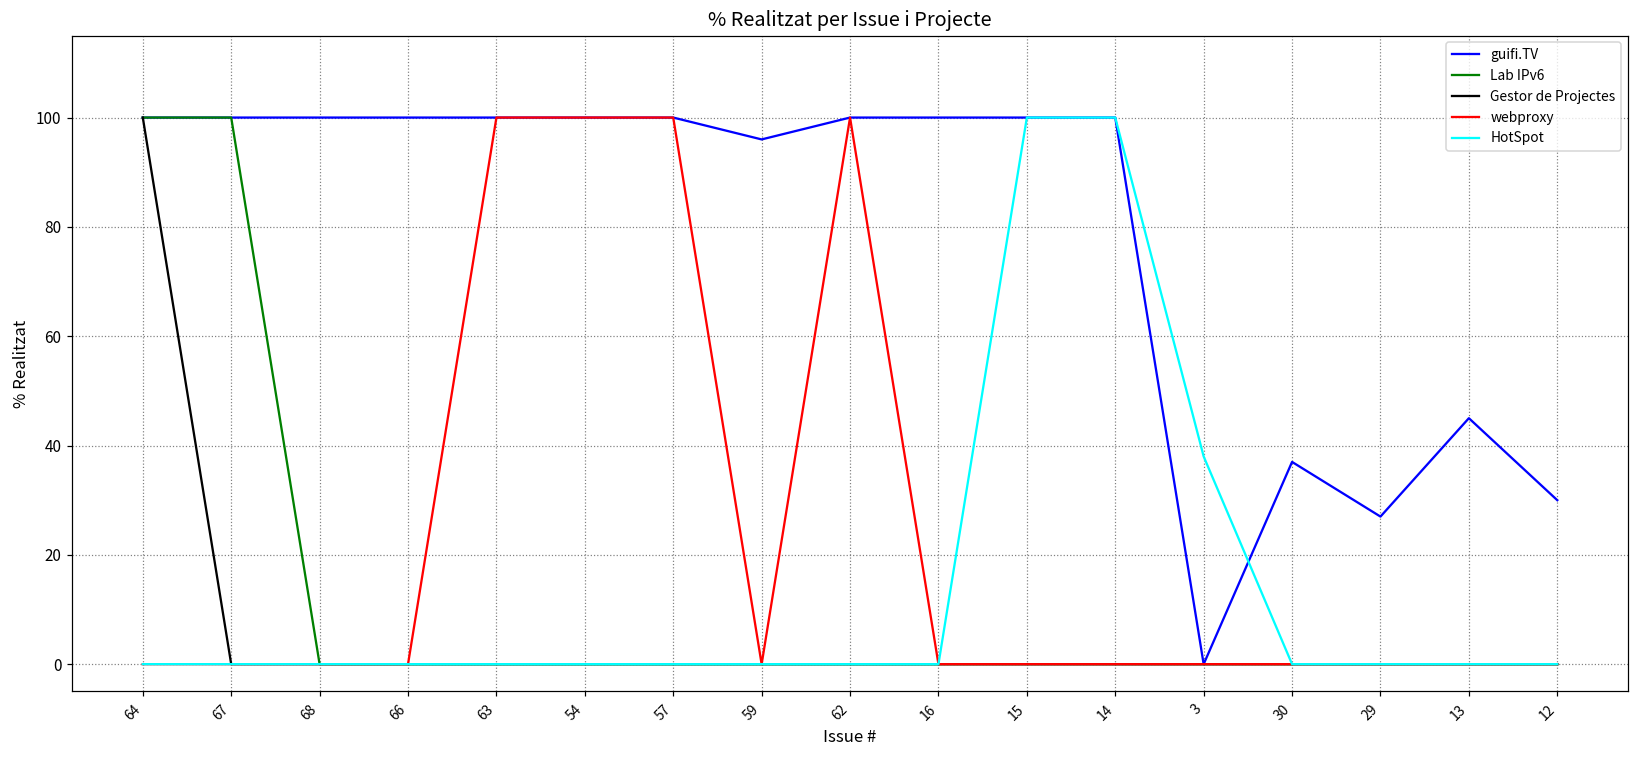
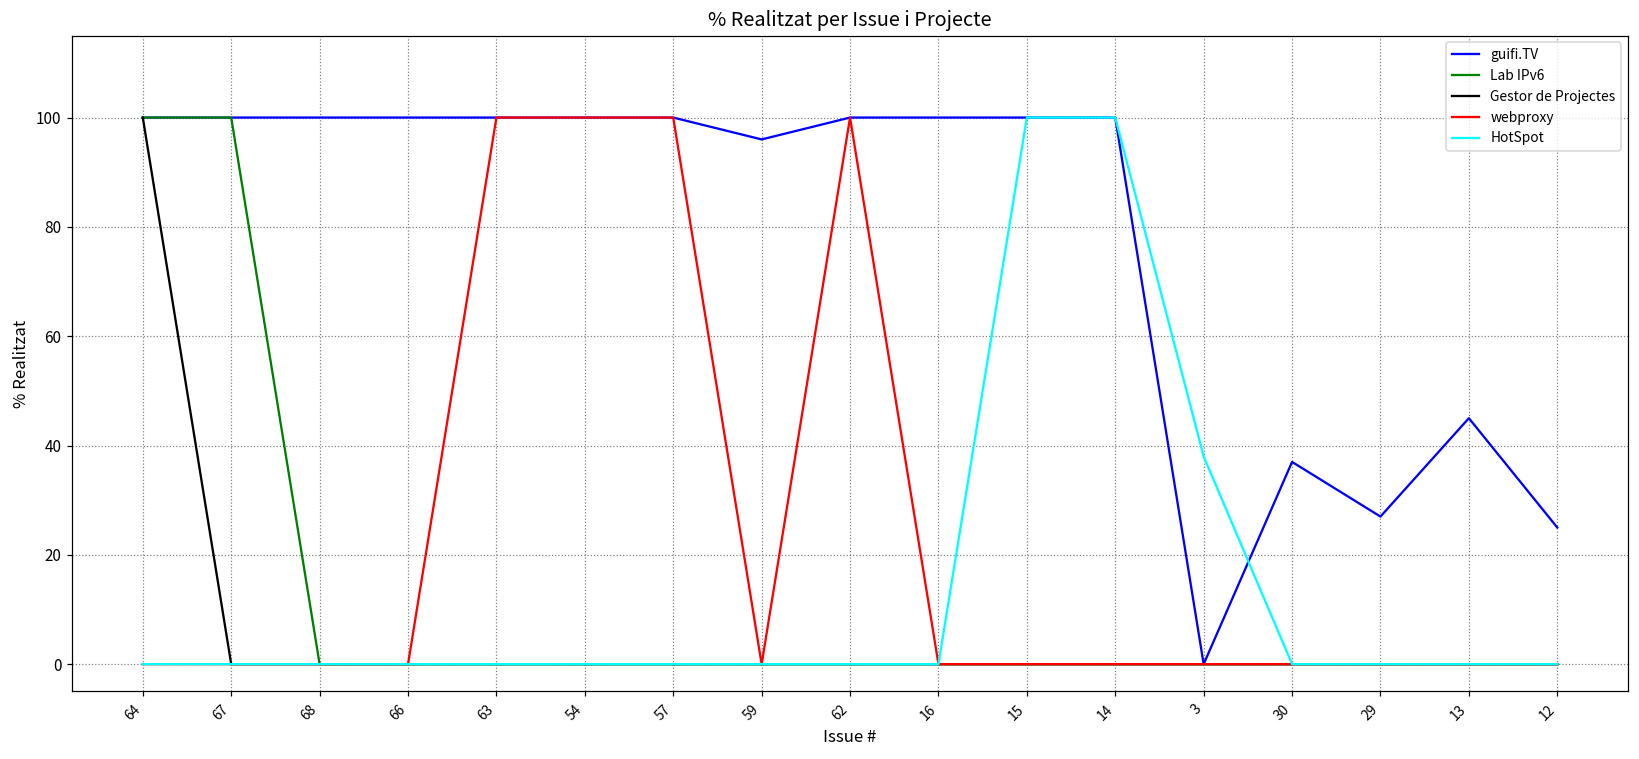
guifi.TV, 12: 30 -> 25
